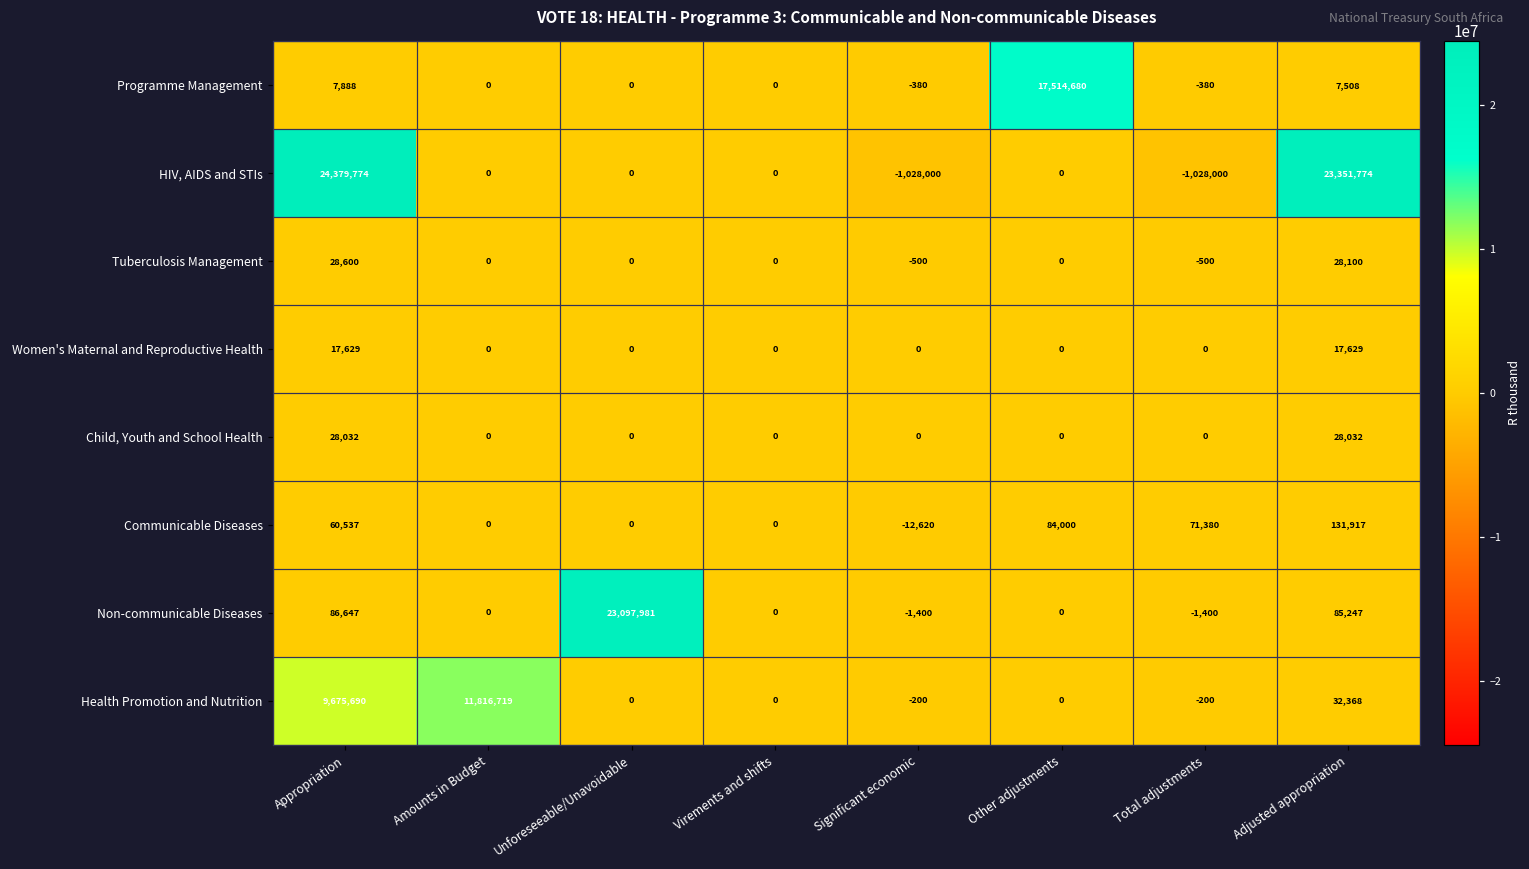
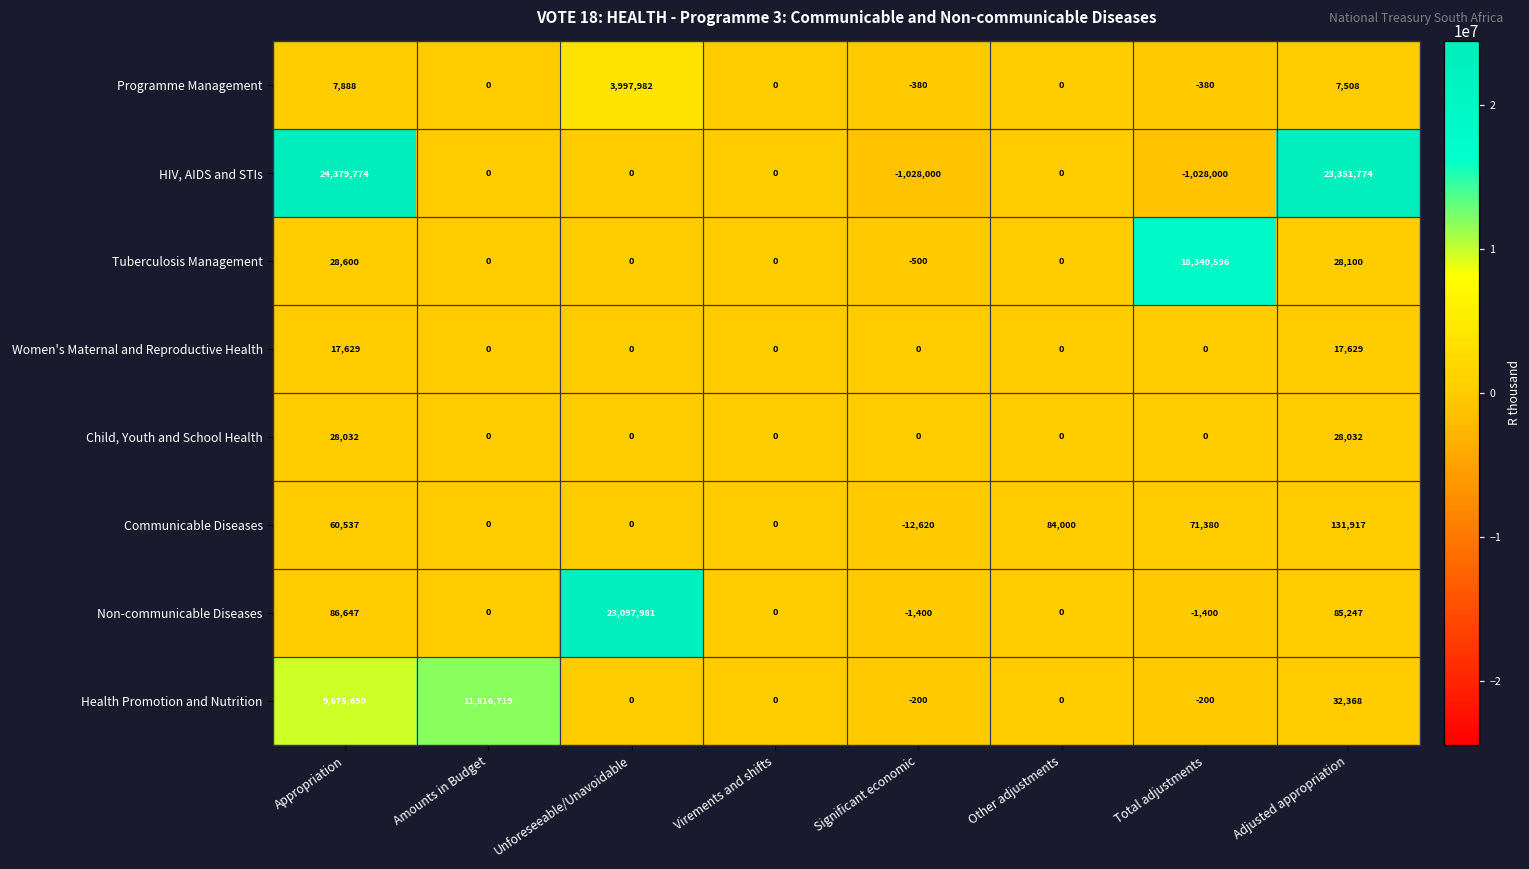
Programme Management, Unforeseeable/Unavoidable: 0 -> 3,997,982
Programme Management, Other adjustments: 17,514,680 -> 0
Tuberculosis Management, Total adjustments: -500 -> 18,340,596
